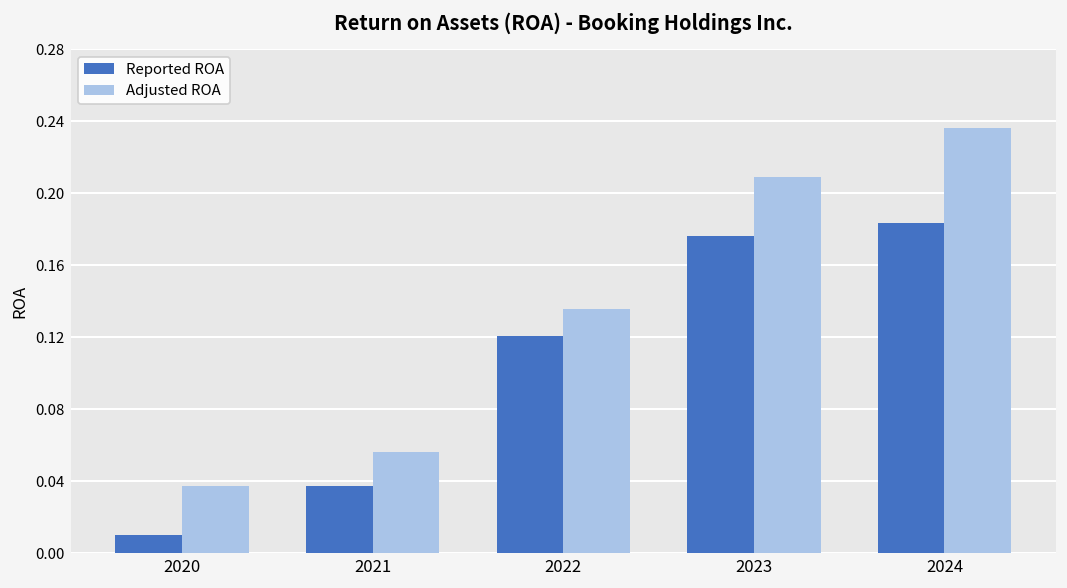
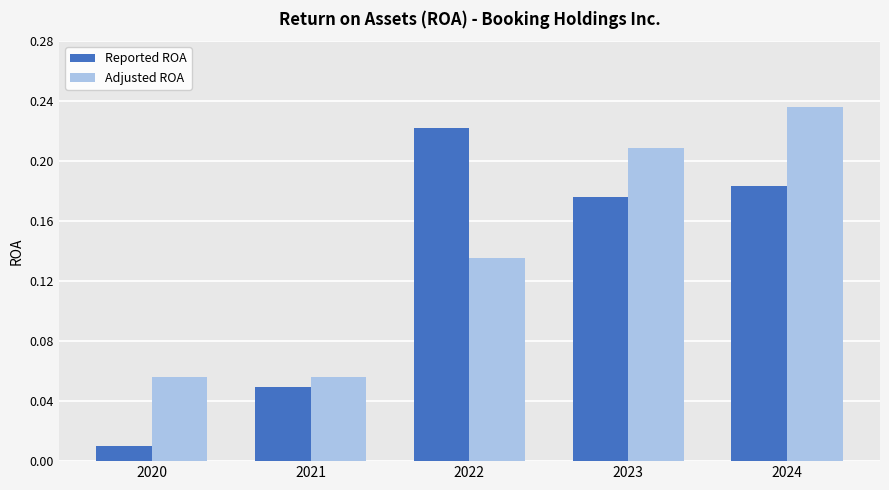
Adjusted ROA, 2020: 0.038 -> 0.056
Reported ROA, 2021: 0.038 -> 0.049
Reported ROA, 2022: 0.121 -> 0.222
